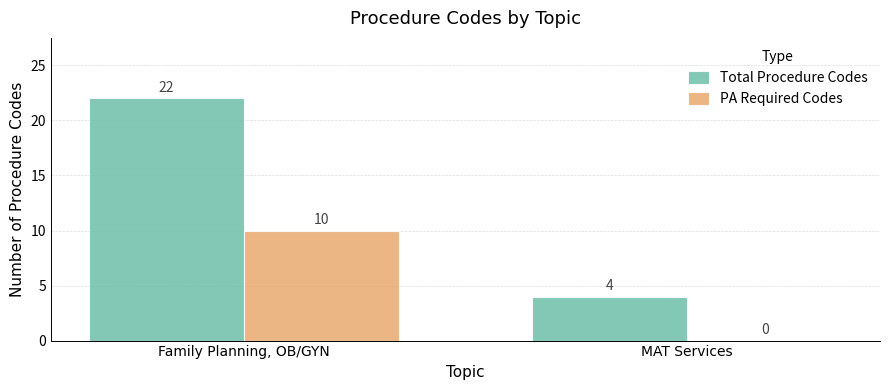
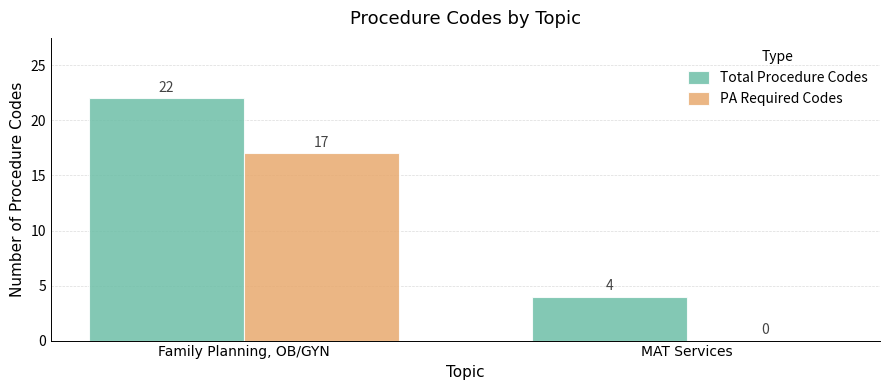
PA Required Codes, Family Planning, OB/GYN: 10 -> 17
